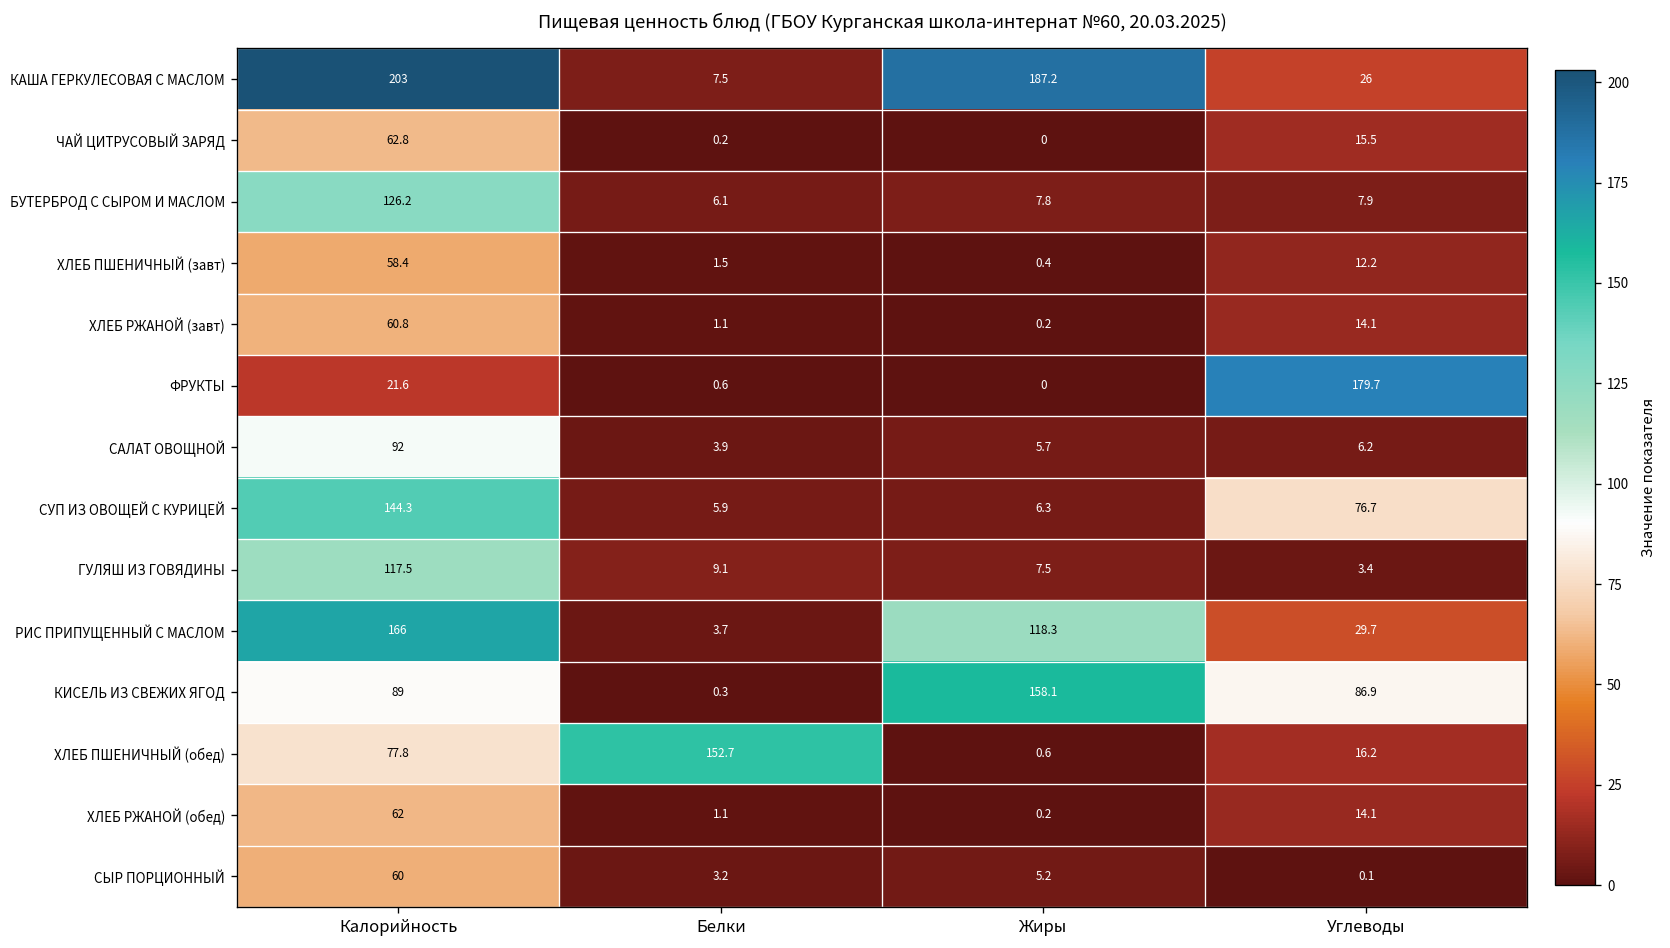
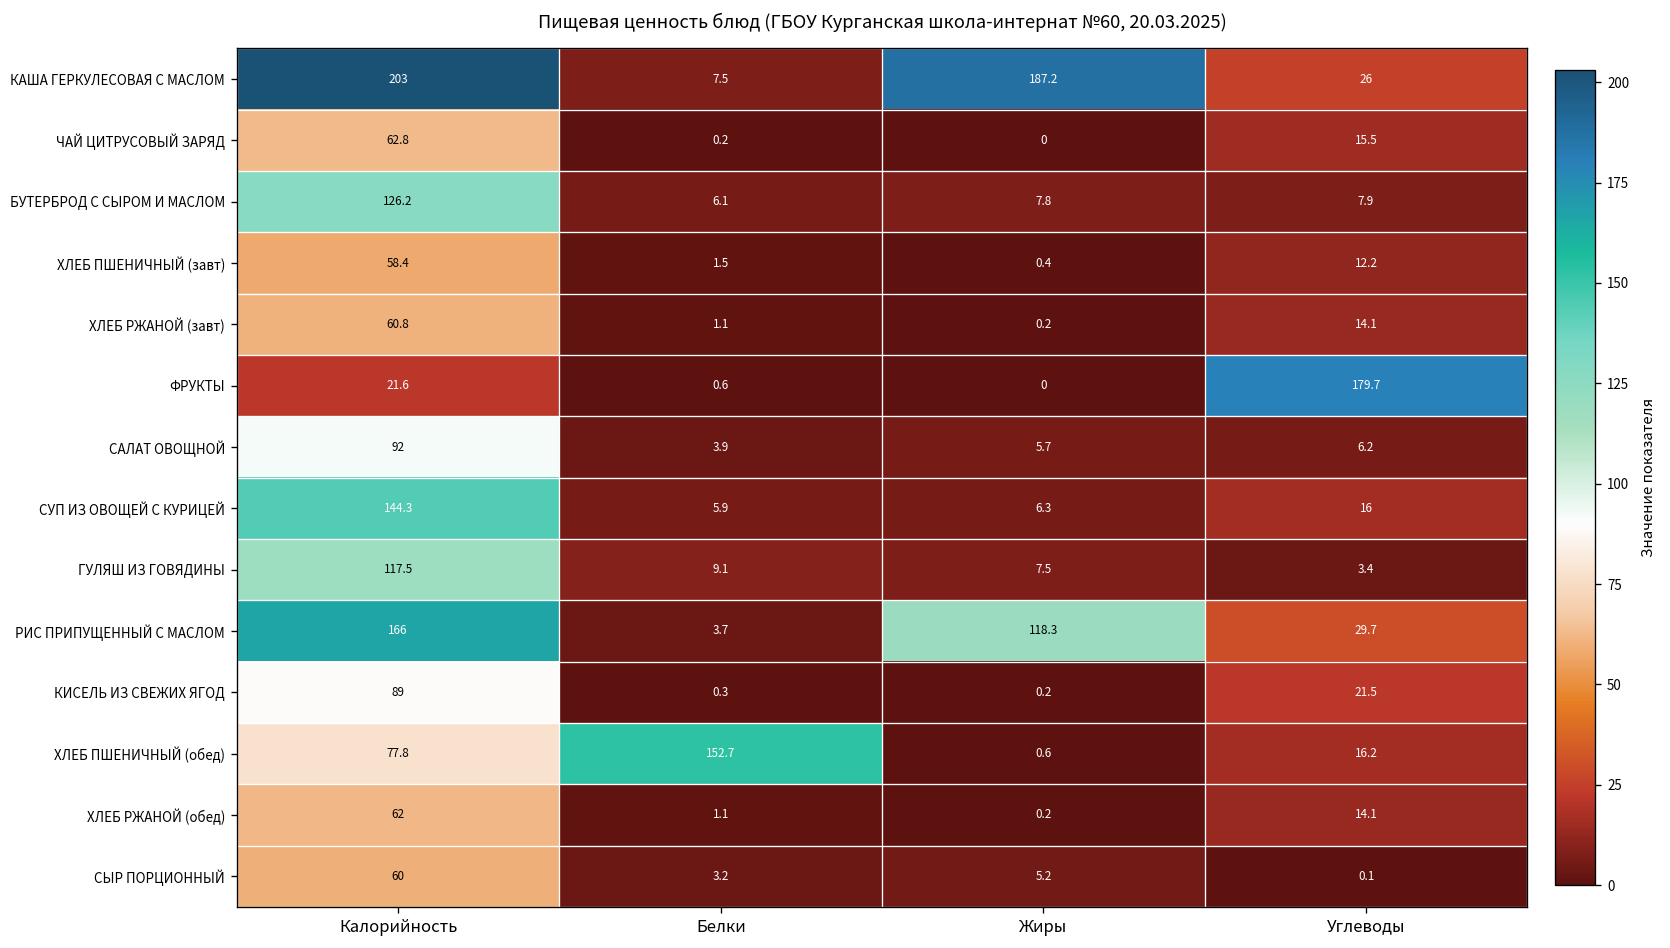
СУП ИЗ ОВОЩЕЙ С КУРИЦЕЙ, Углеводы: 76.7 -> 16
КИСЕЛЬ ИЗ СВЕЖИХ ЯГОД, Жиры: 158.1 -> 0.2
КИСЕЛЬ ИЗ СВЕЖИХ ЯГОД, Углеводы: 86.9 -> 21.5
